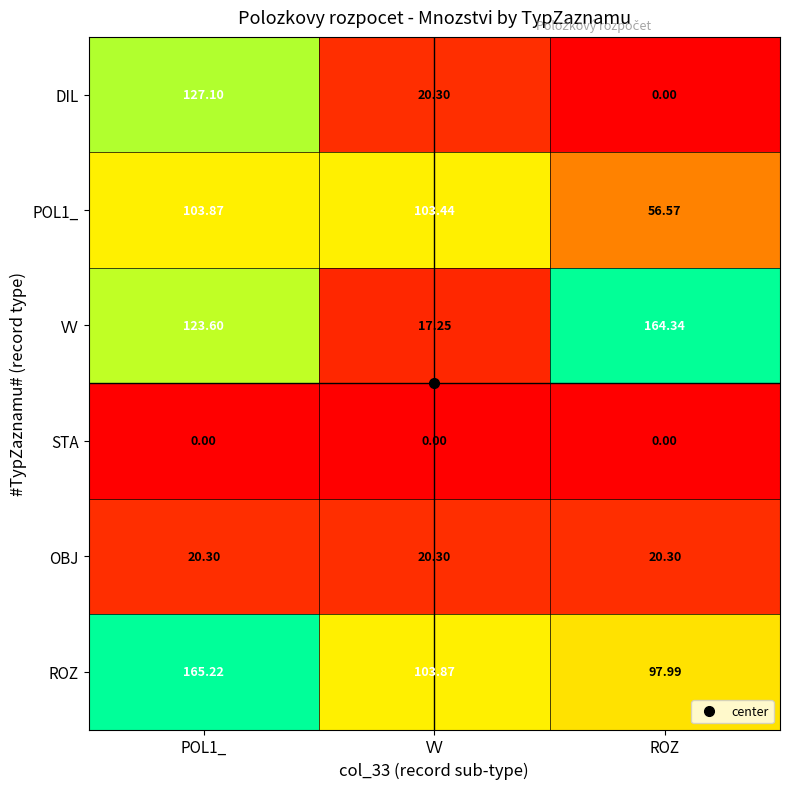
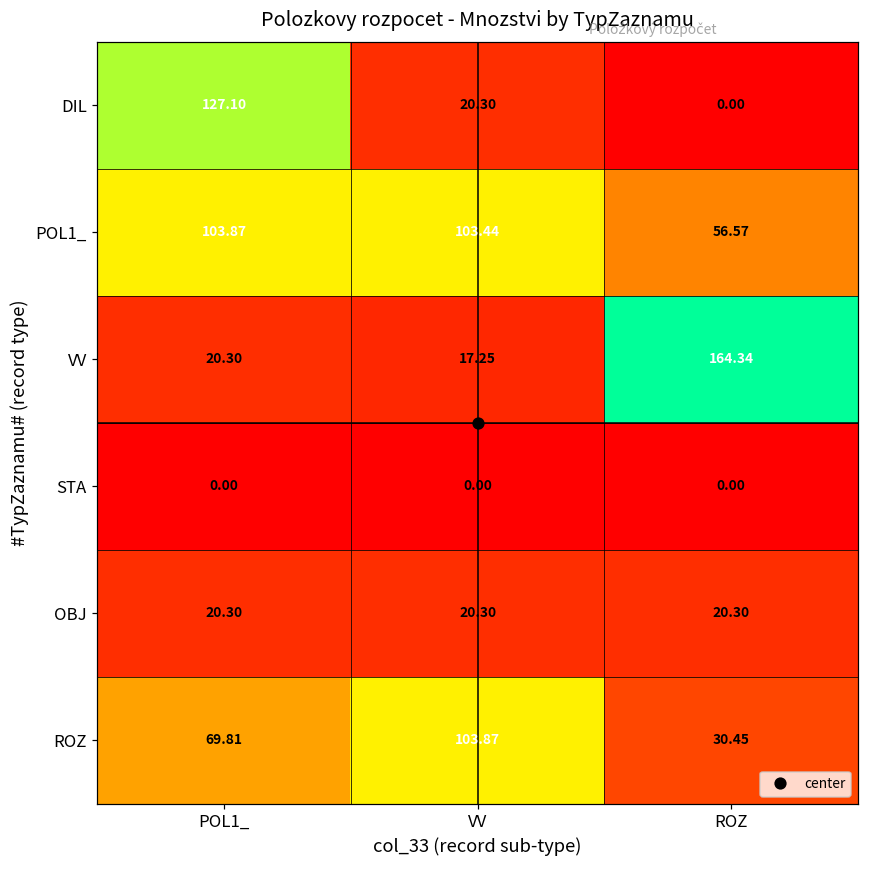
VV, POL1_: 123.60 -> 20.30
ROZ, POL1_: 165.22 -> 69.81
ROZ, ROZ: 97.99 -> 30.45
